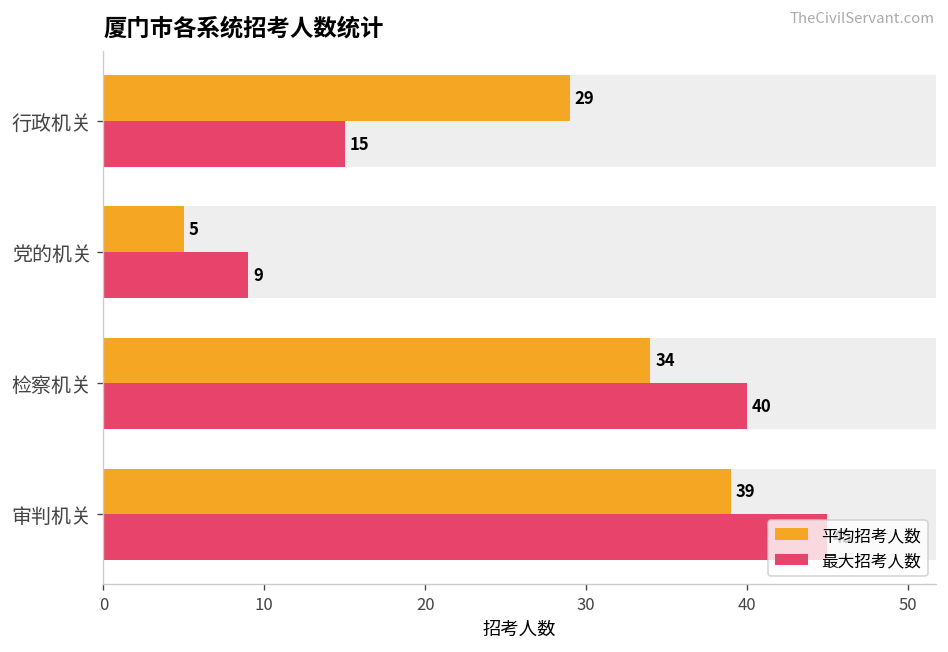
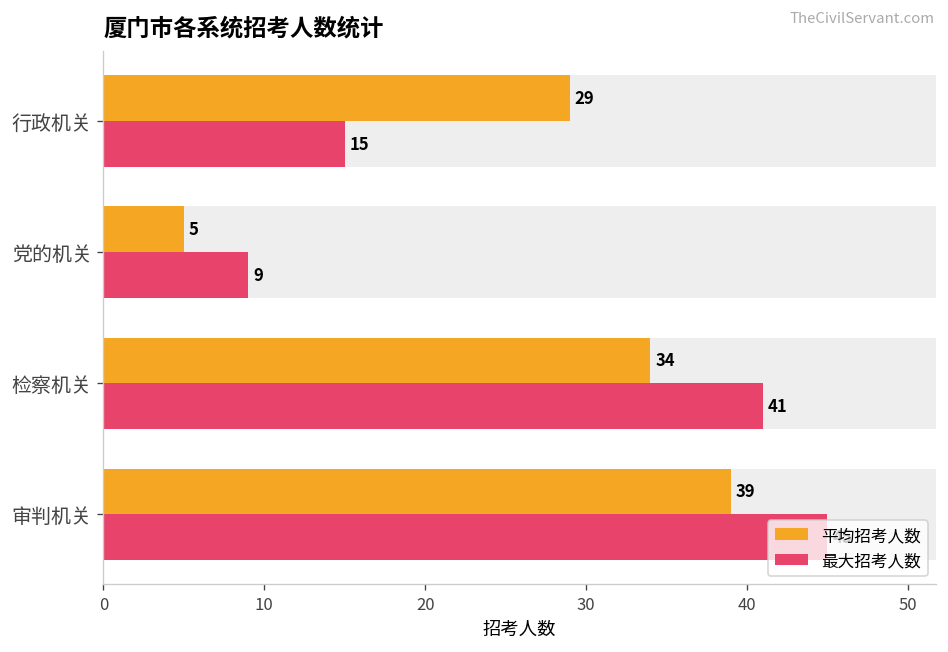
最大招考人数, 检察机关: 40 -> 41
